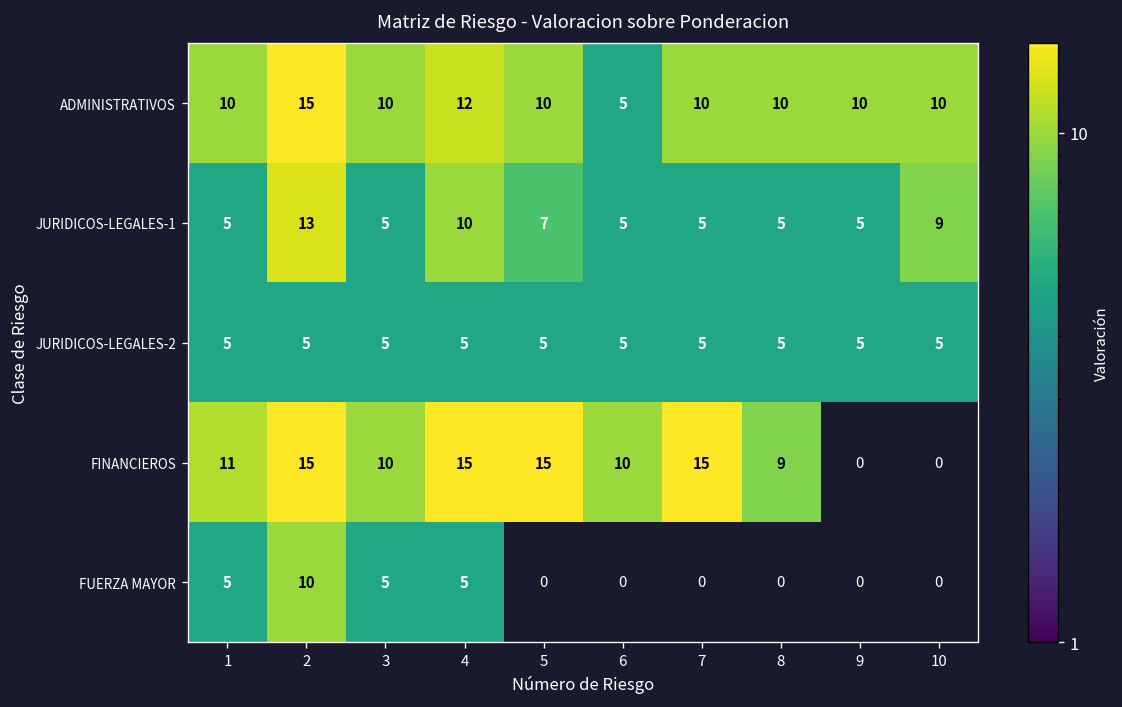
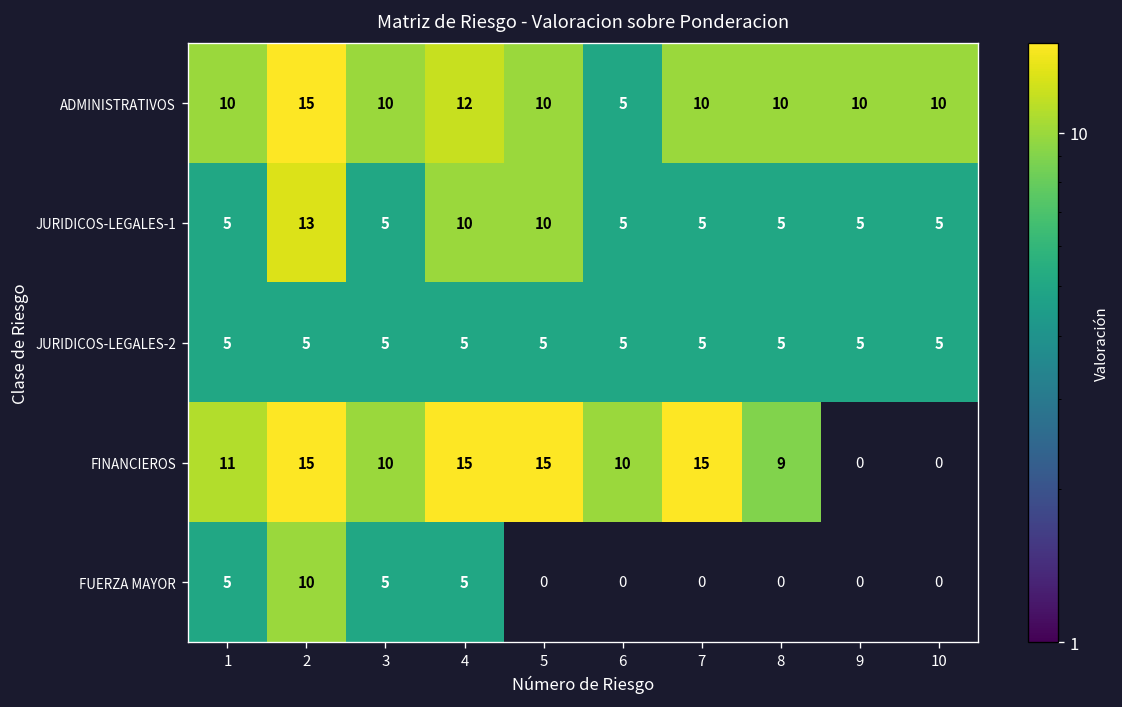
JURIDICOS-LEGALES-1, 5: 7 -> 10
JURIDICOS-LEGALES-1, 10: 9 -> 5
